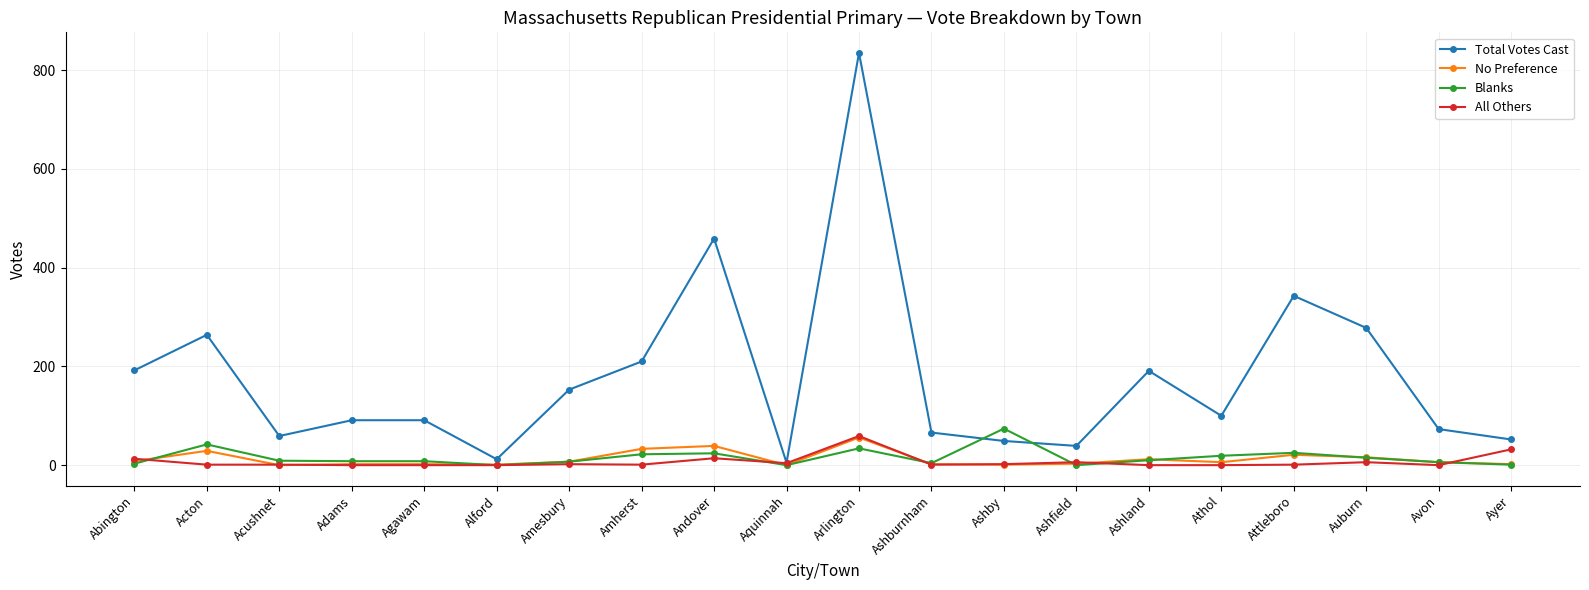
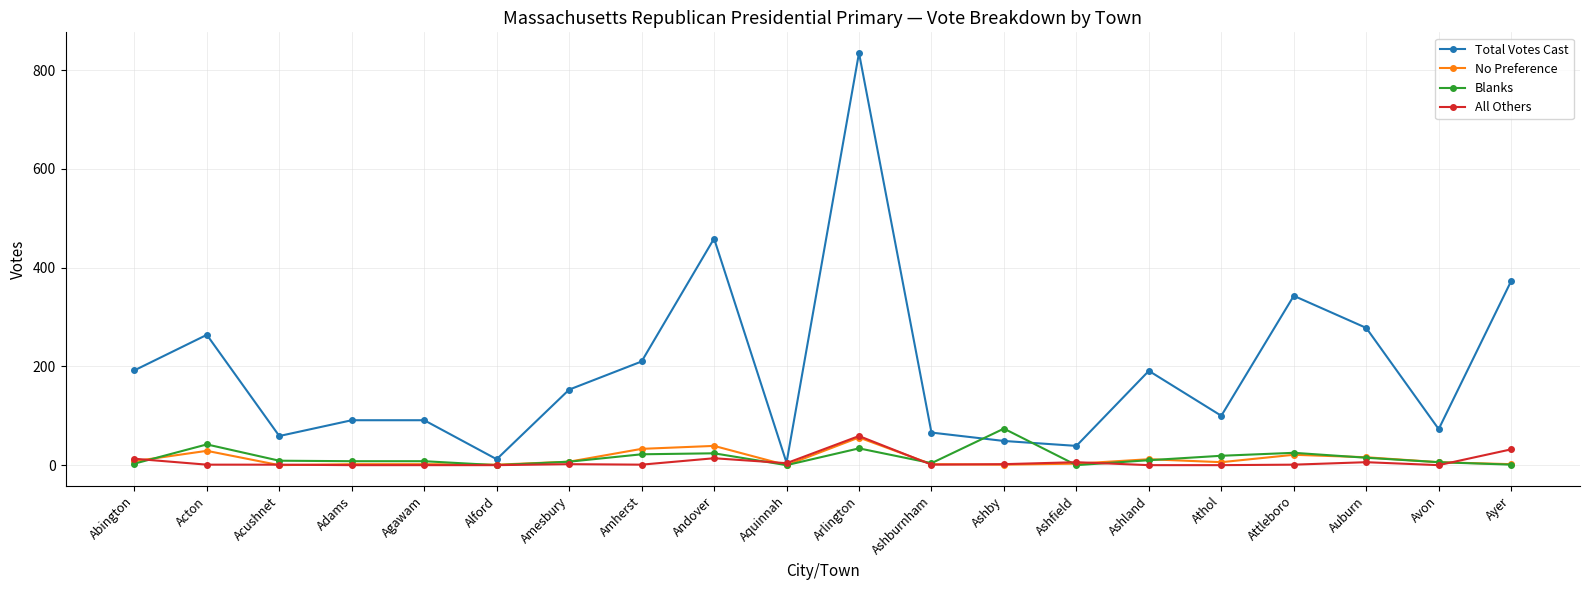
Total Votes Cast, Ayer: 50 -> 370
